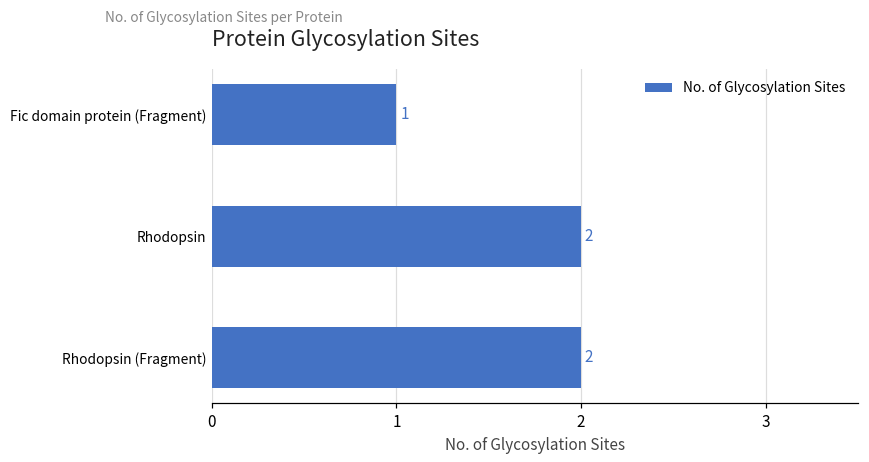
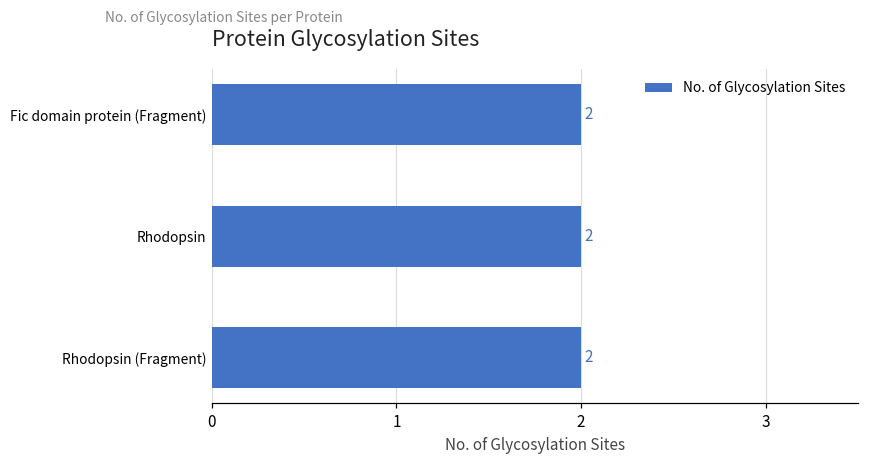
Fic domain protein (Fragment): 1 -> 2
